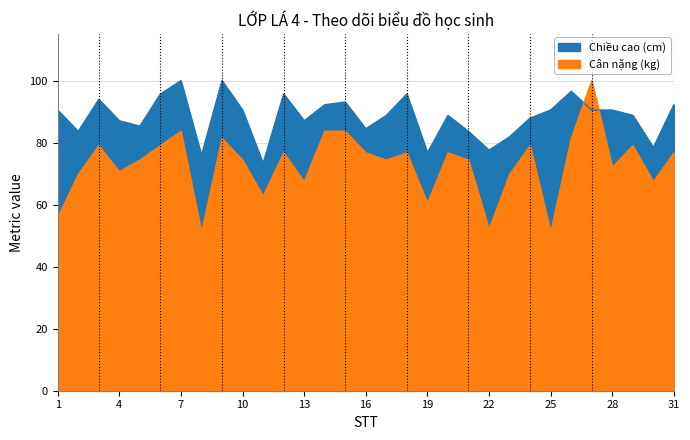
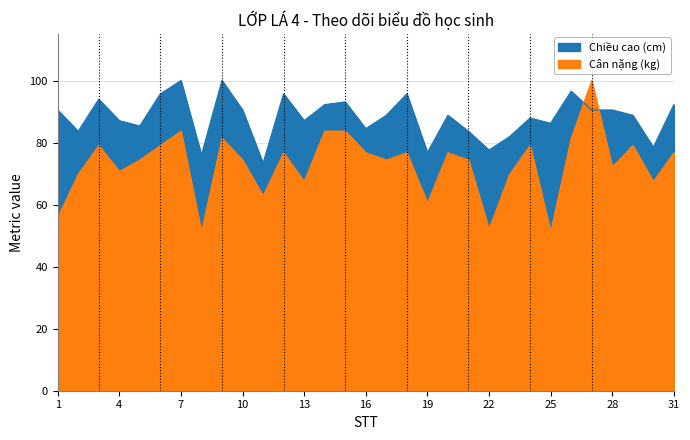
Chiều cao (cm), 25: 91 -> 86
